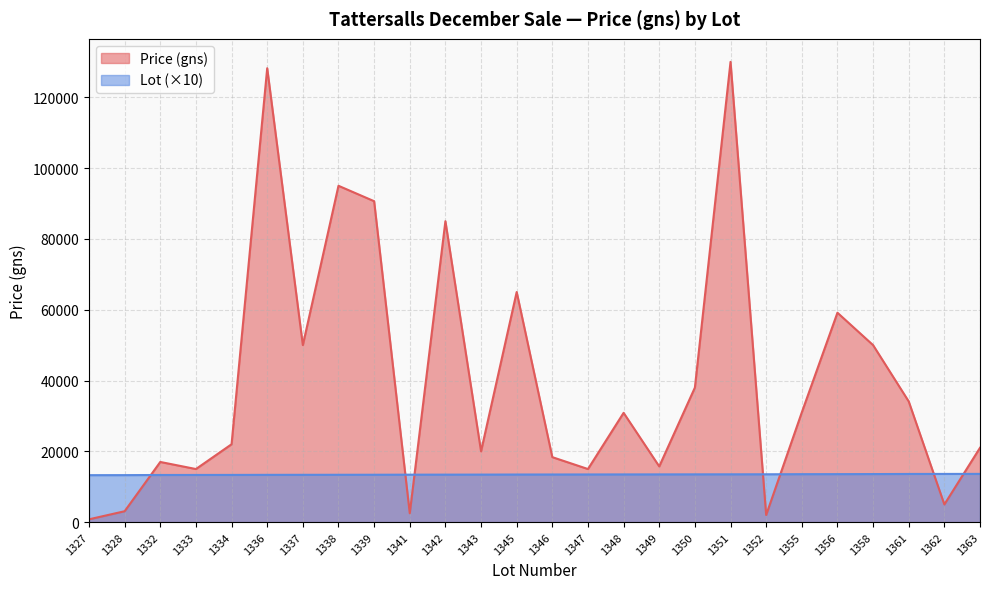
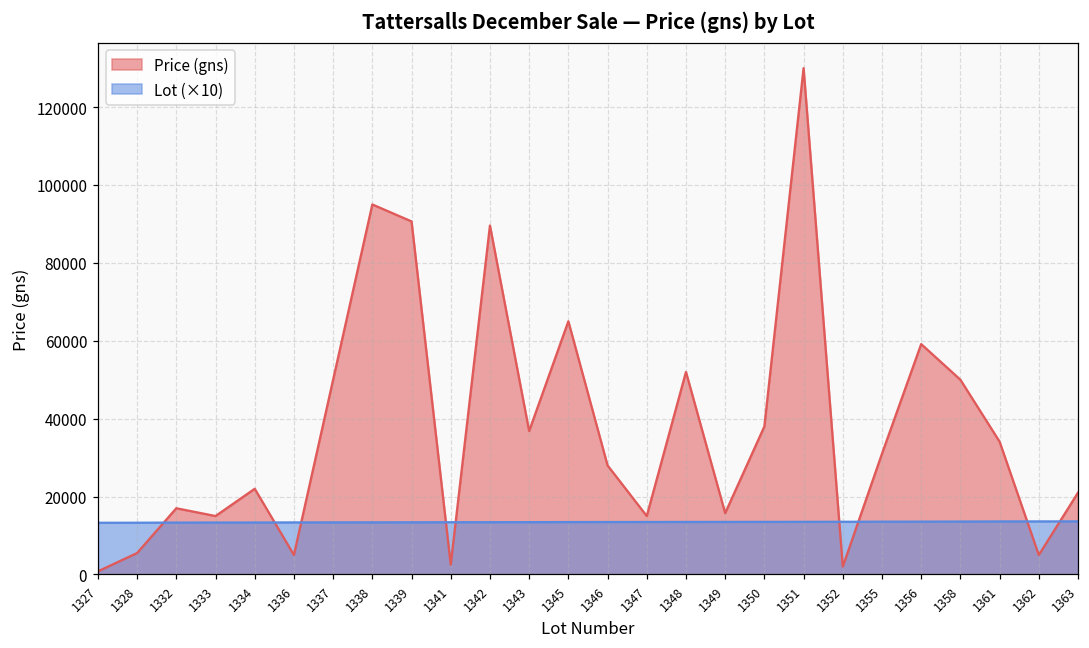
Price (gns), 1328: 3000 -> 6000
Price (gns), 1336: 128000 -> 5000
Price (gns), 1342: 85000 -> 90000
Price (gns), 1343: 20000 -> 37000
Price (gns), 1346: 18000 -> 28000
Price (gns), 1348: 31000 -> 52000
